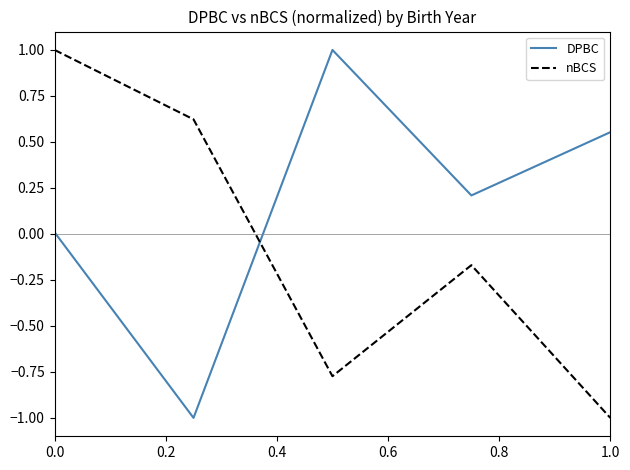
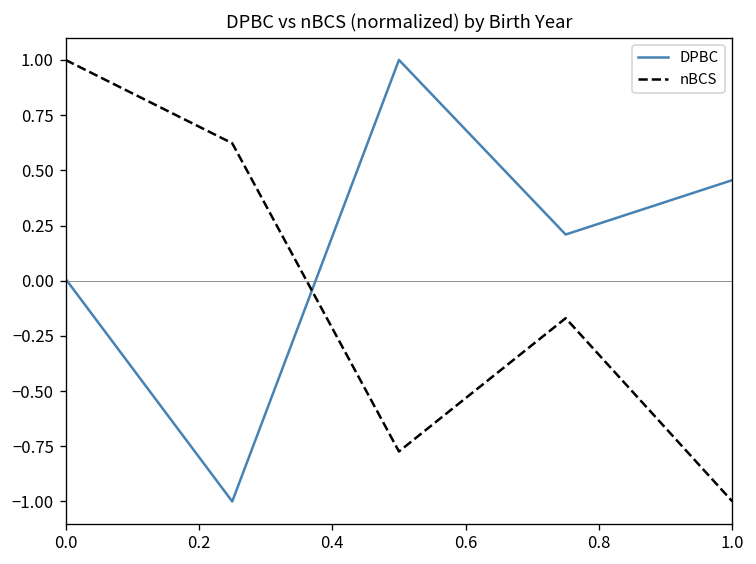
DPBC, 1.0: 0.55 -> 0.46
